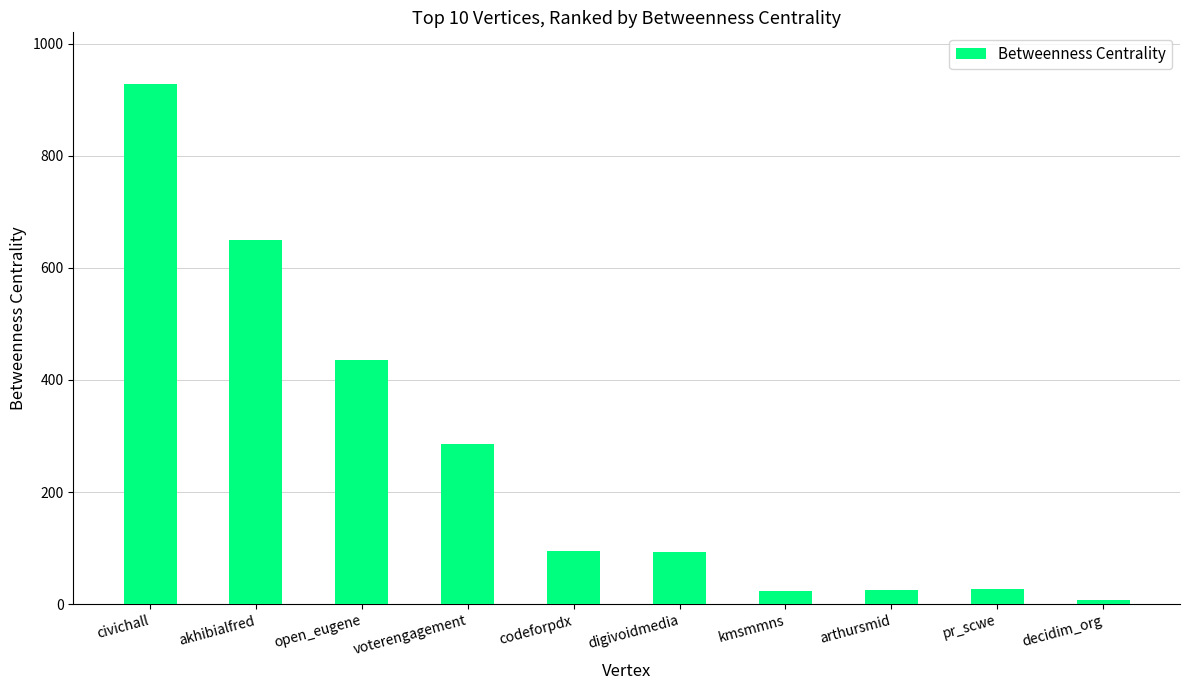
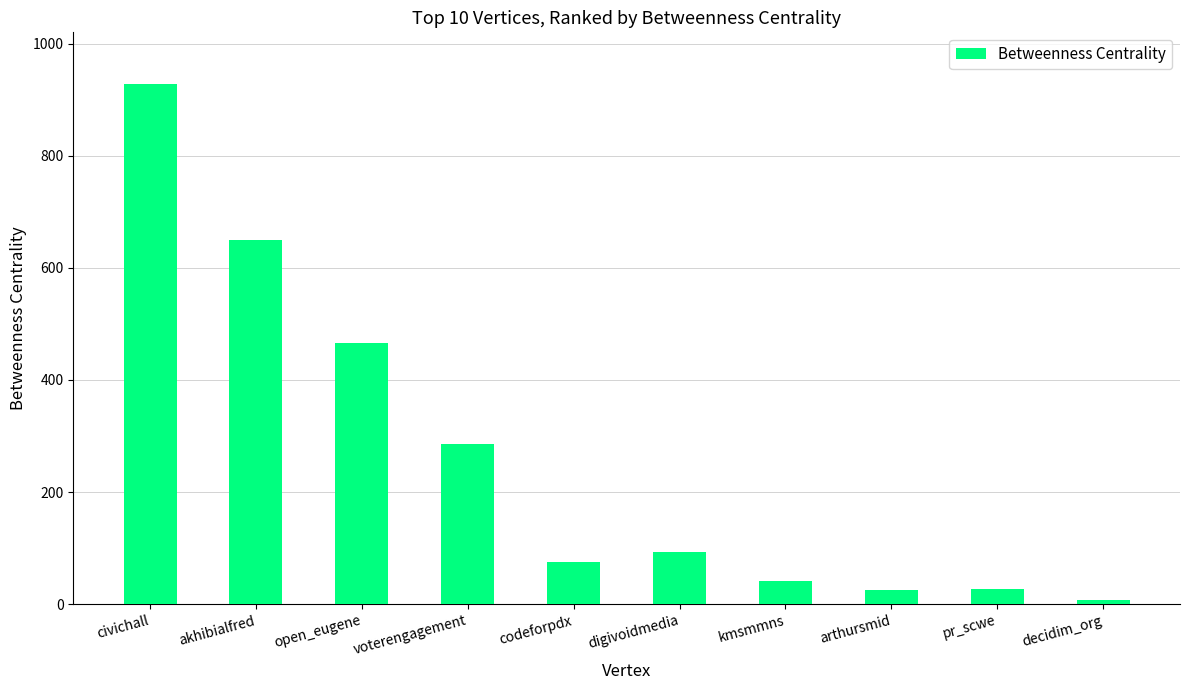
open_eugene: 440 -> 470
codeforpdx: 100 -> 80
kmsmmns: 20 -> 40
